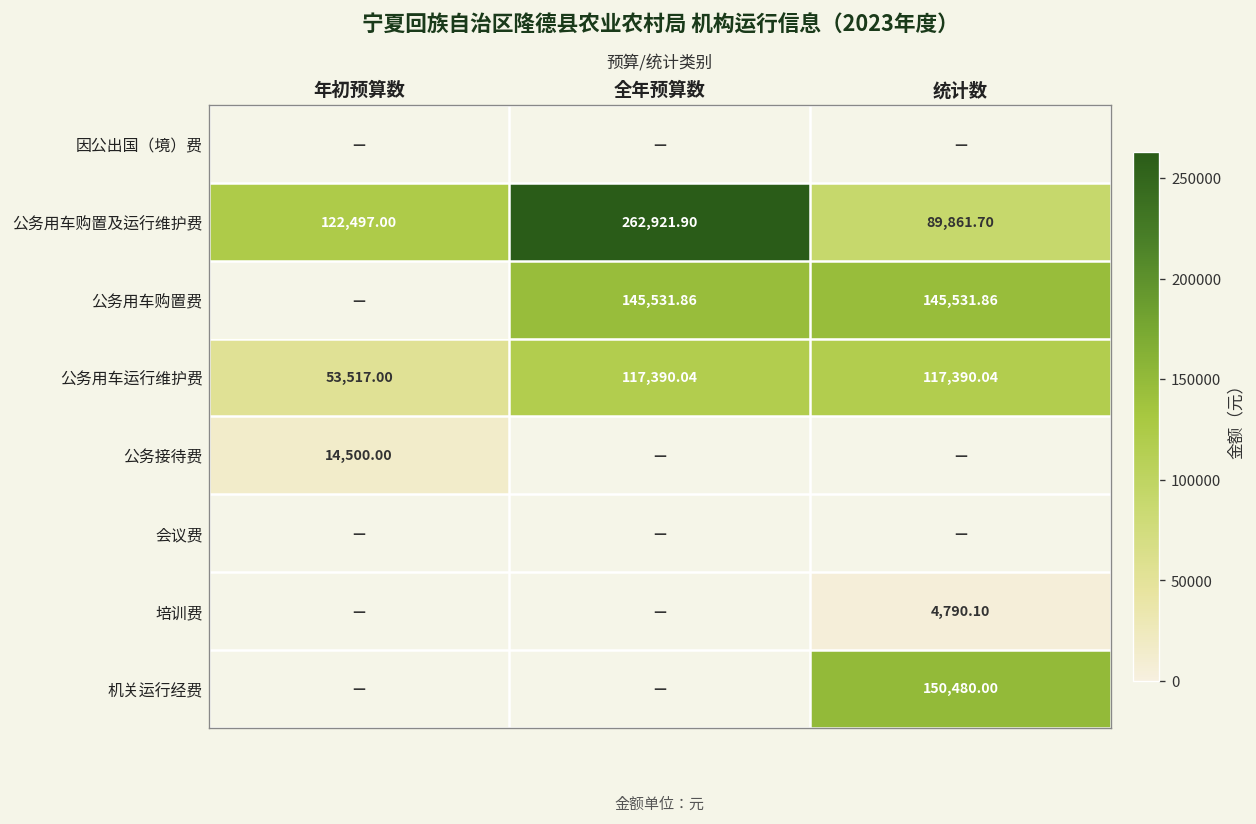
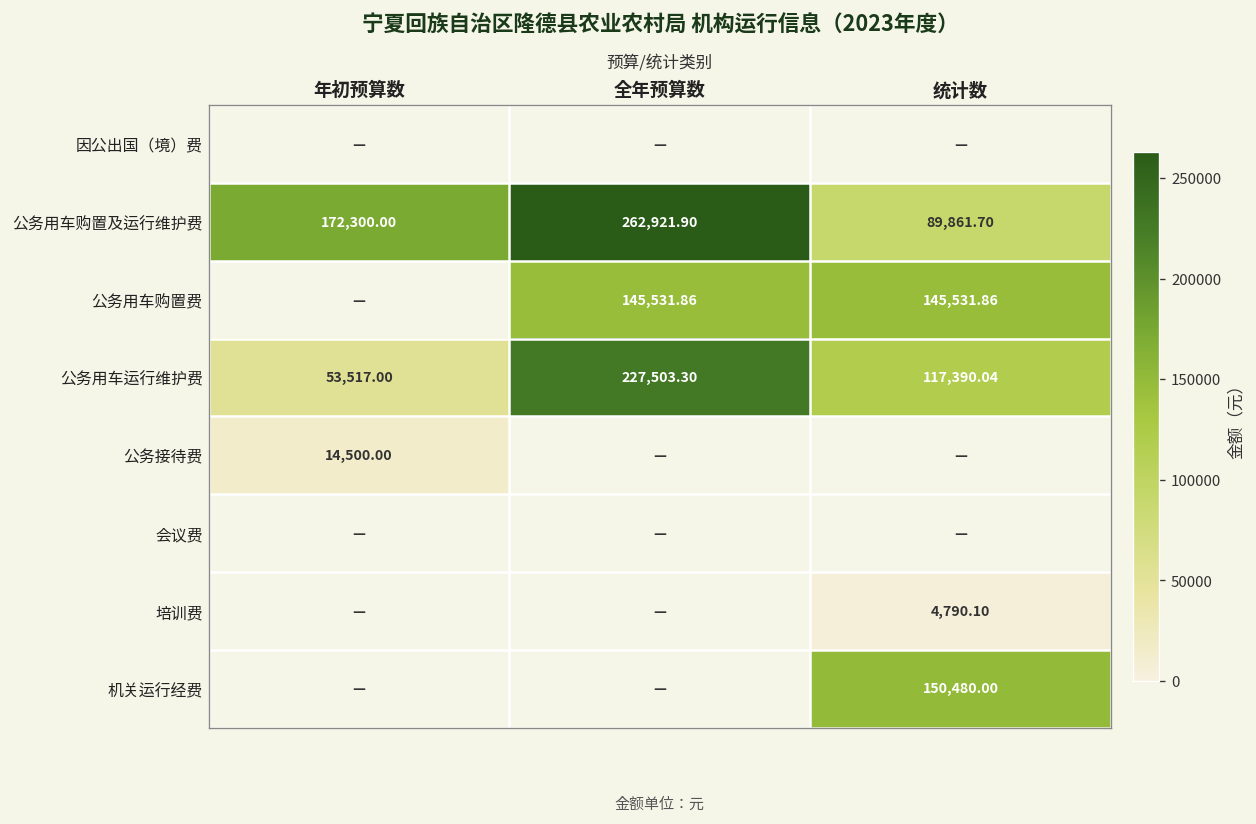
公务用车购置及运行维护费, 年初预算数: 122,497.00 -> 172,300.00
公务用车运行维护费, 全年预算数: 117,390.04 -> 227,503.30
